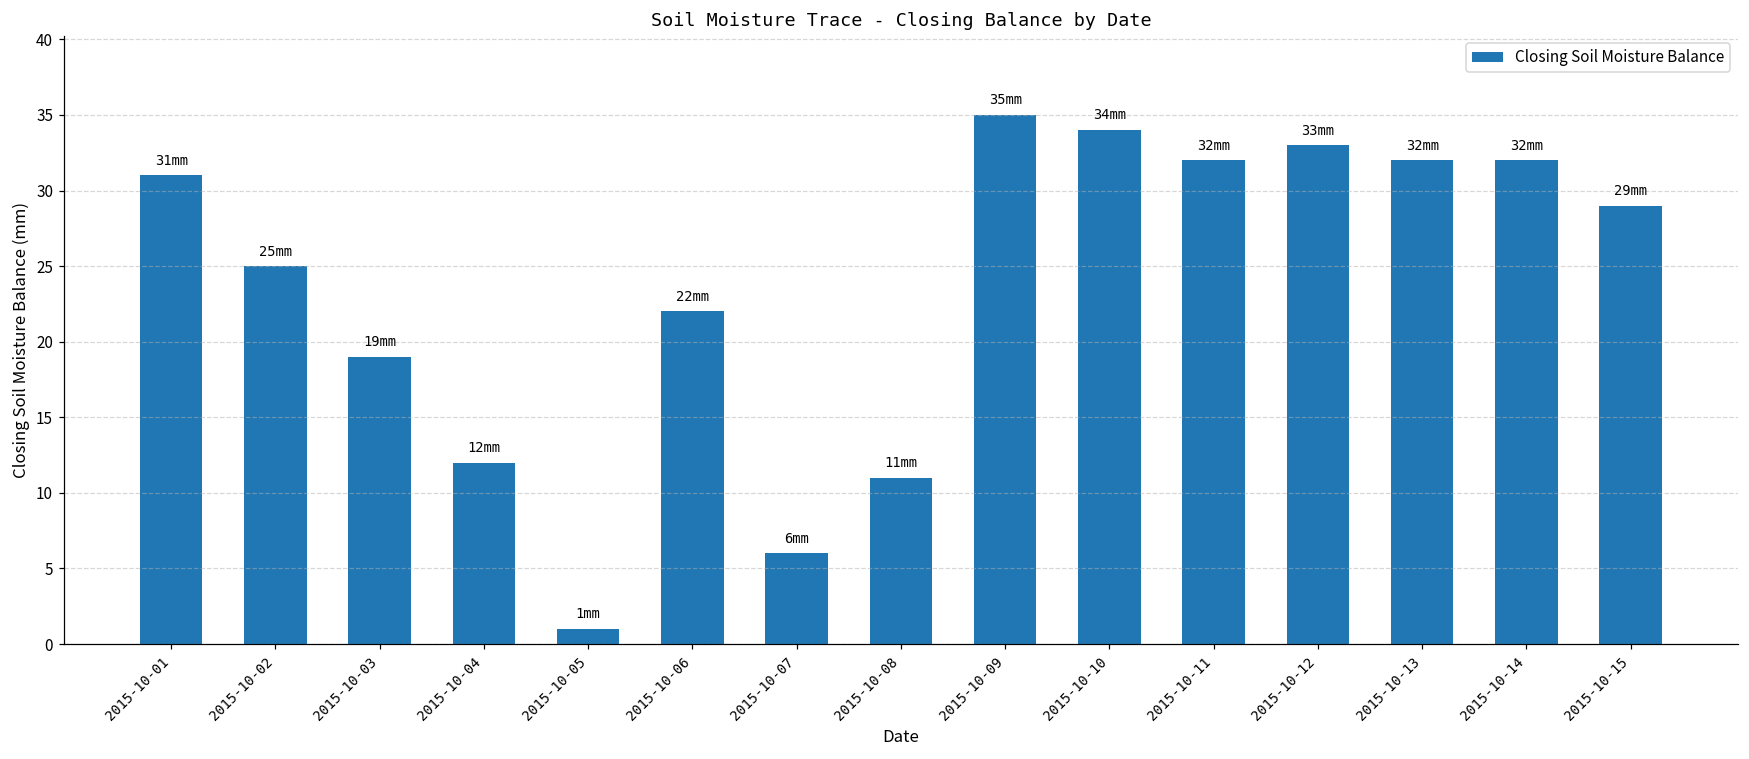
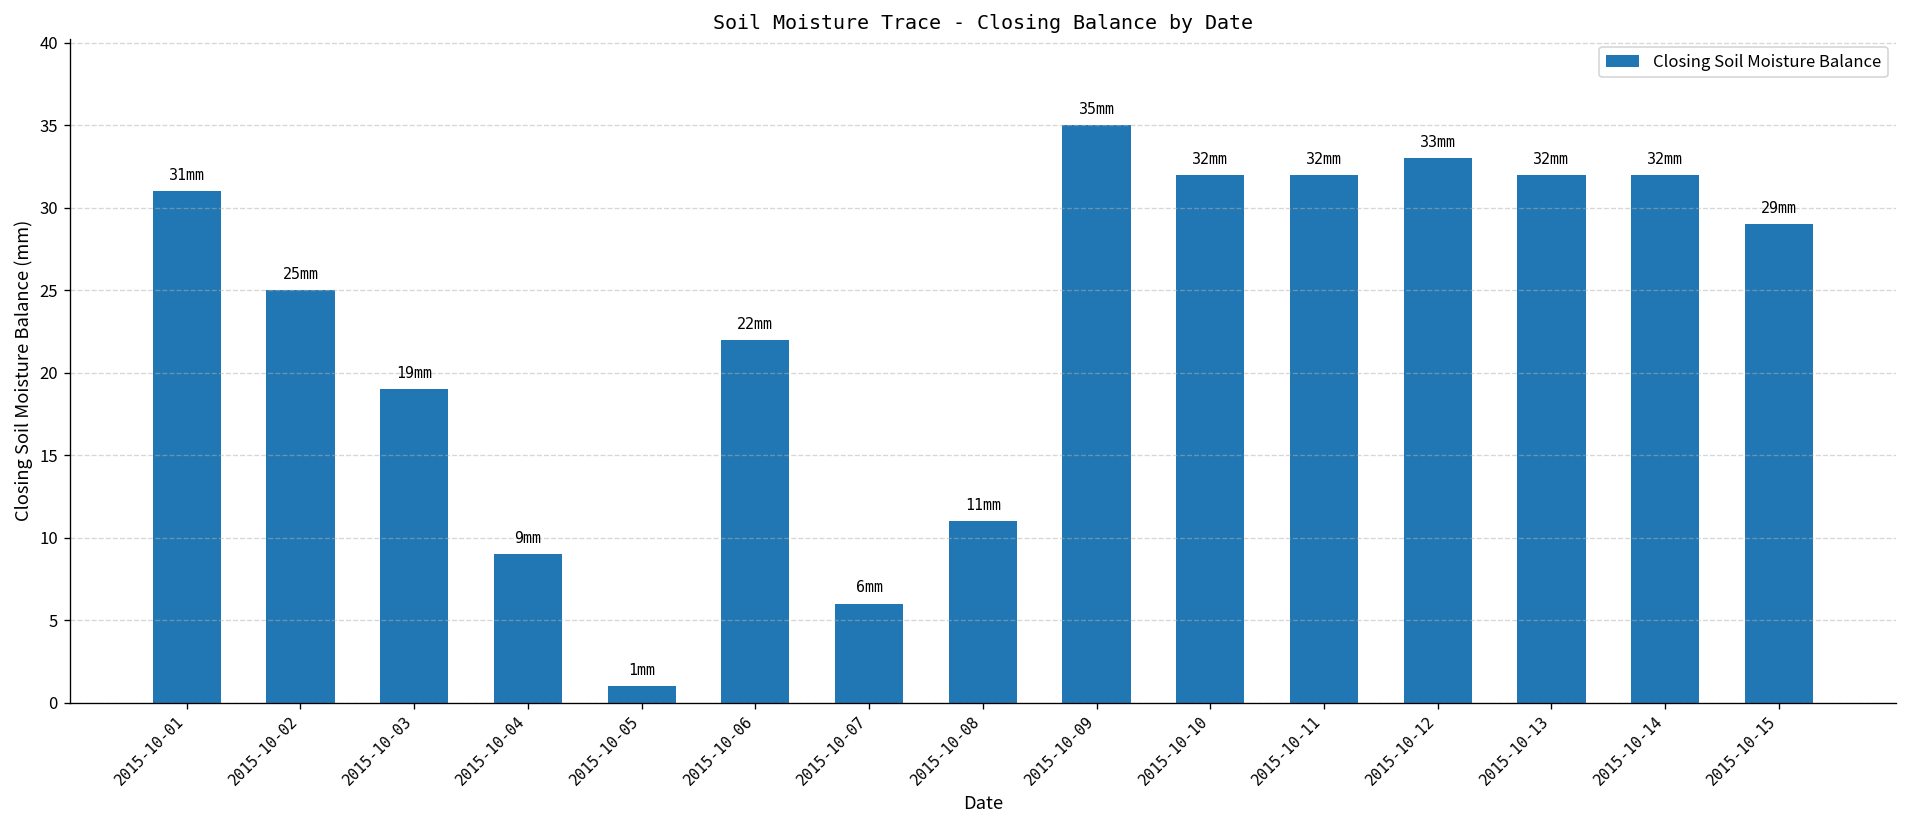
2015-10-04: 12 -> 9
2015-10-10: 34 -> 32
